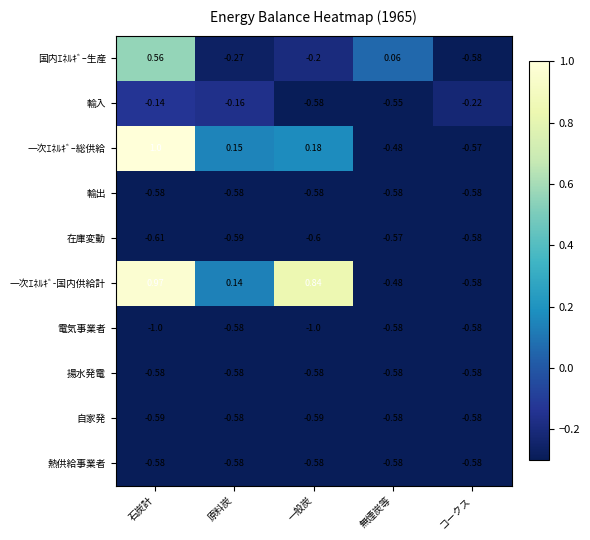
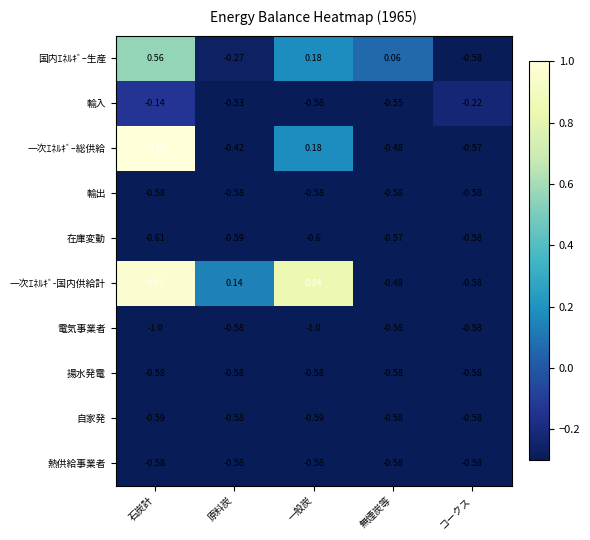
国内ｴﾈﾙｷﾞｰ生産, 一般炭: -0.2 -> 0.18
輸入, 原料炭: -0.16 -> -0.53
一次ｴﾈﾙｷﾞｰ総供給, 原料炭: 0.15 -> -0.42
